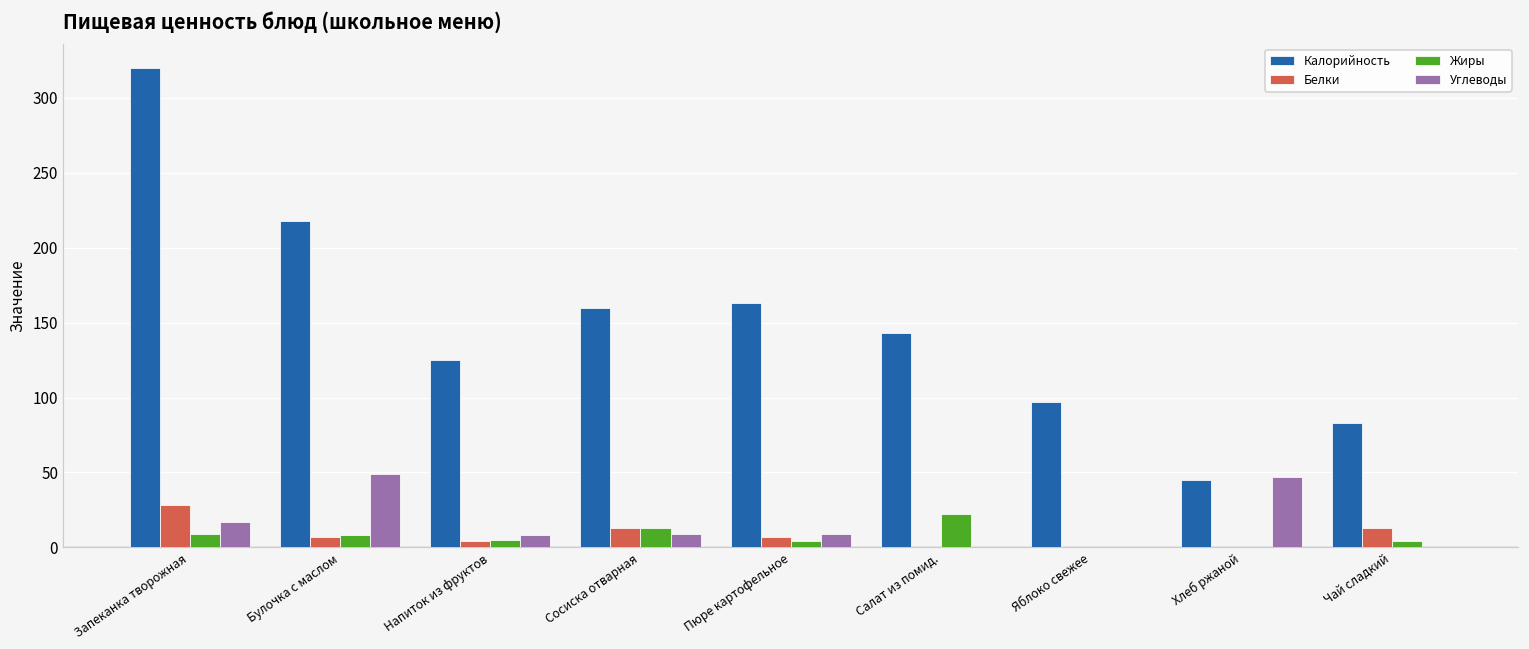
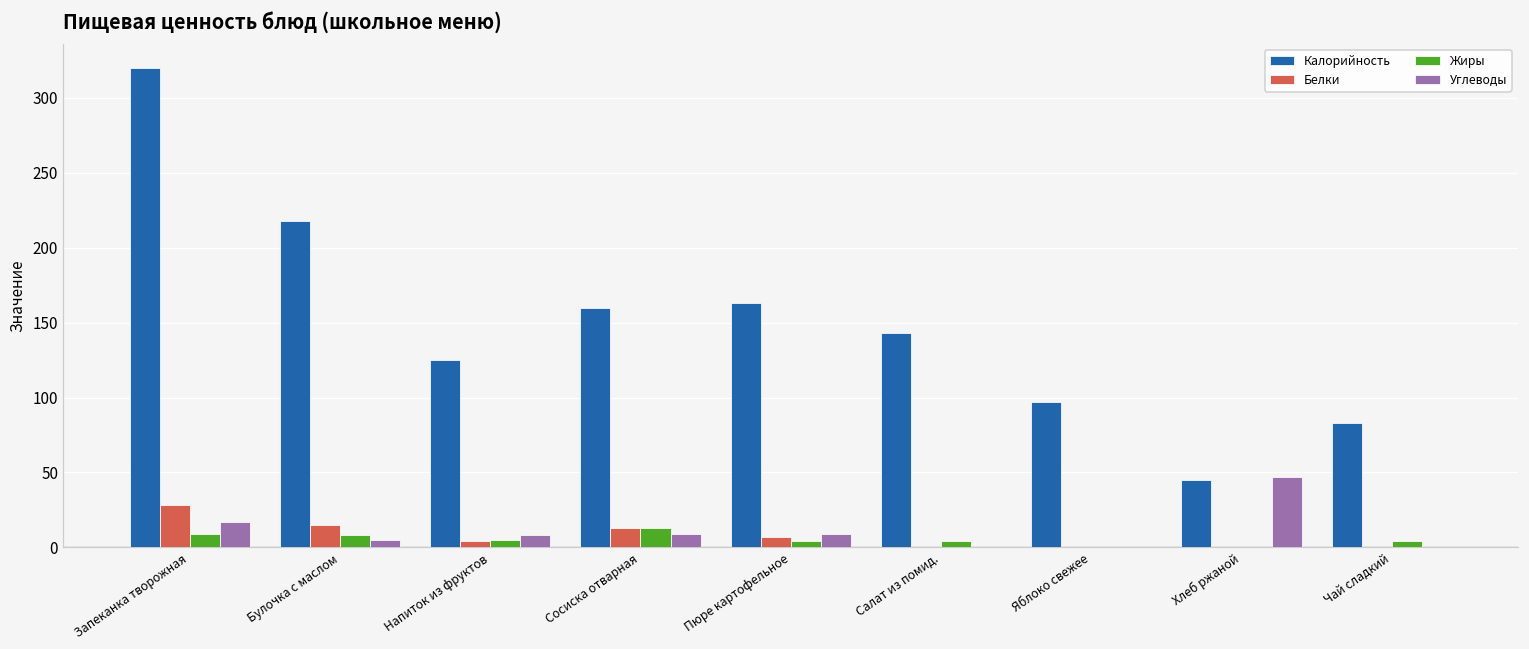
Белки, Булочка с маслом: 7 -> 15
Углеводы, Булочка с маслом: 49 -> 5
Жиры, Салат из помид.: 22 -> 4
Белки, Чай сладкий: 13 -> 0
